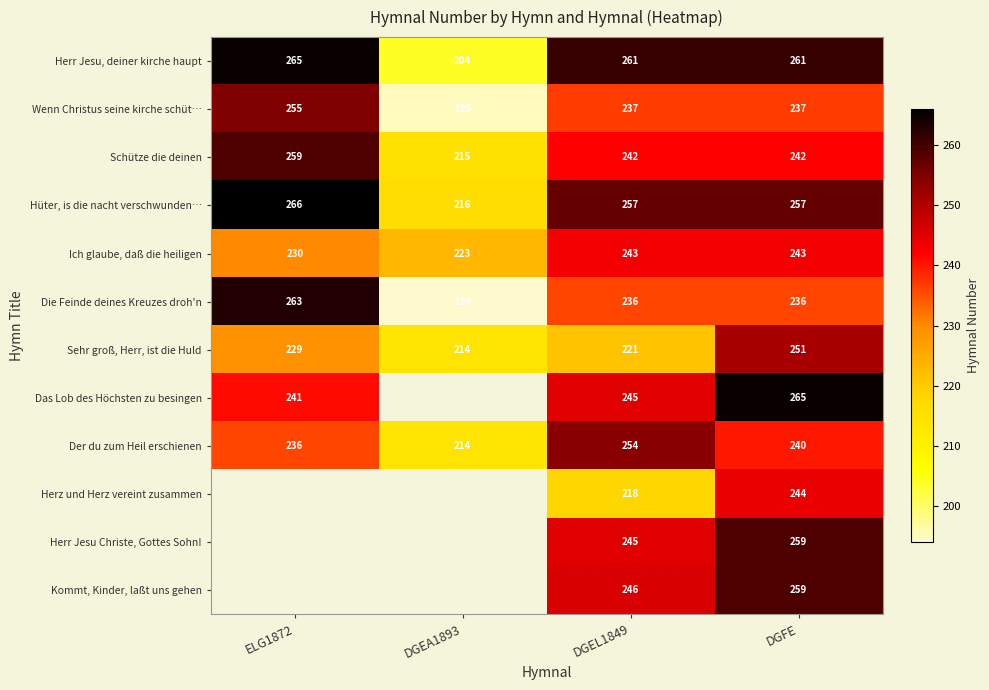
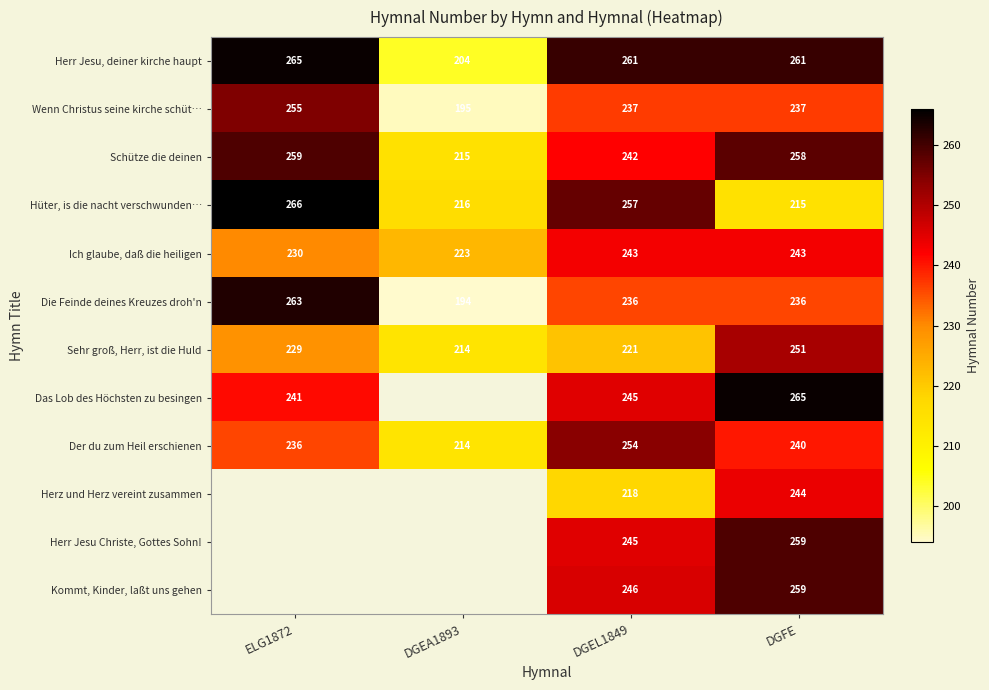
Schütze die deinen, DGFE: 242 -> 258
Hüter, is die nacht verschwunden…, DGFE: 257 -> 215
